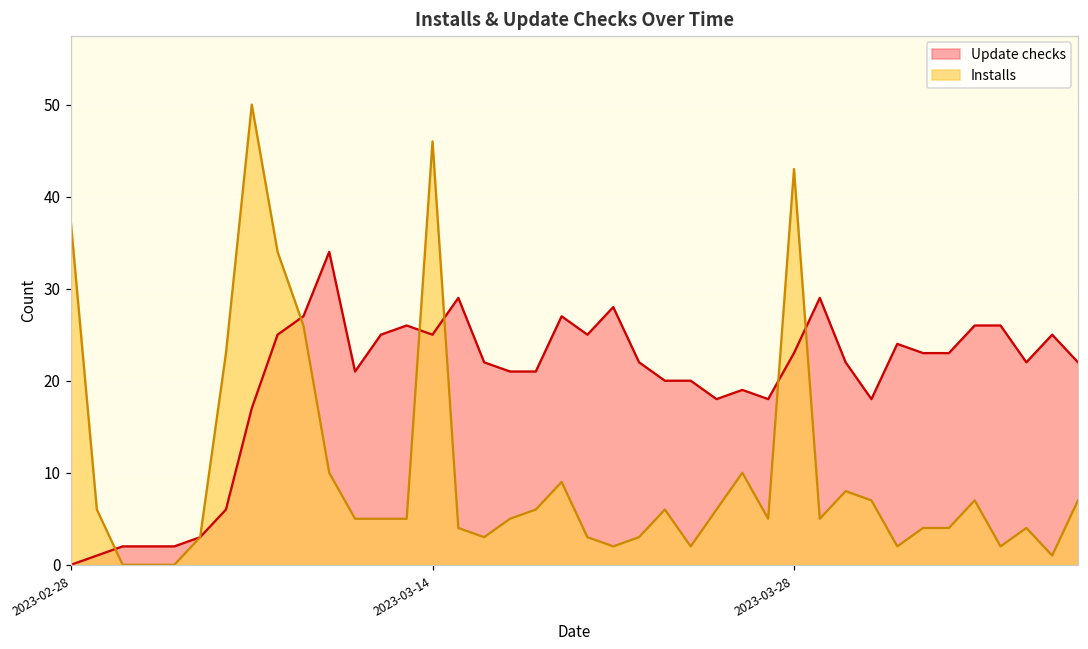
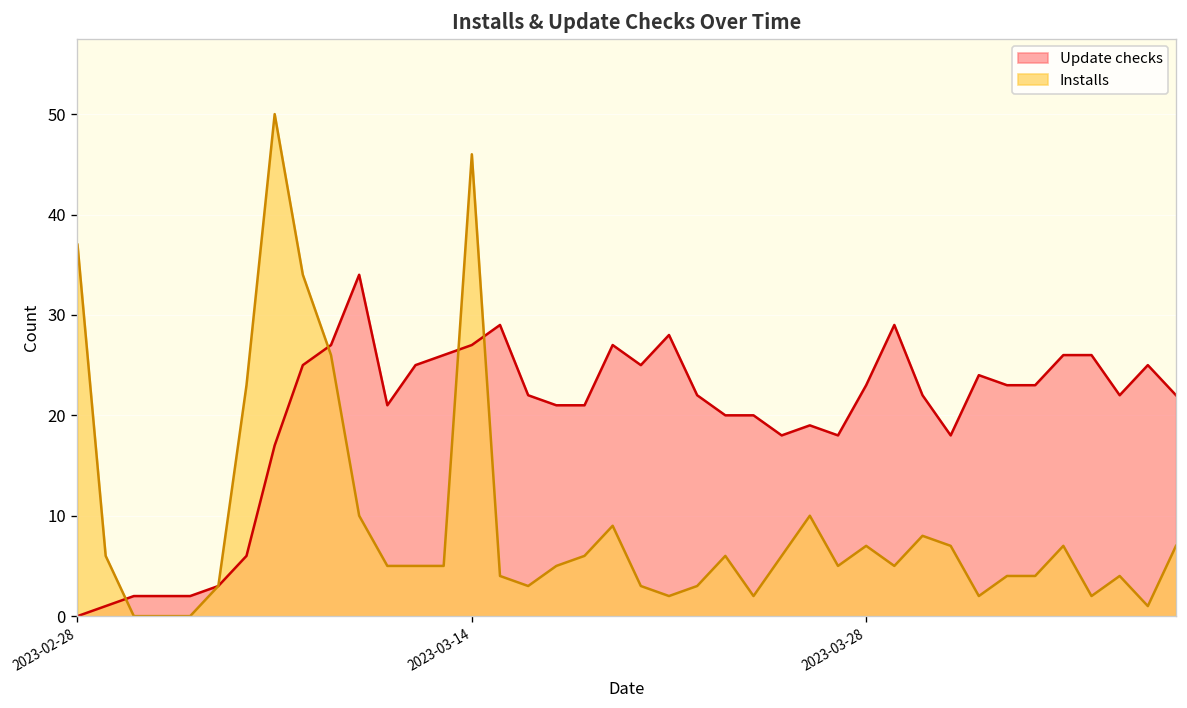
Update checks, 2023-03-14: 25 -> 27
Installs, 2023-03-28: 43 -> 7
